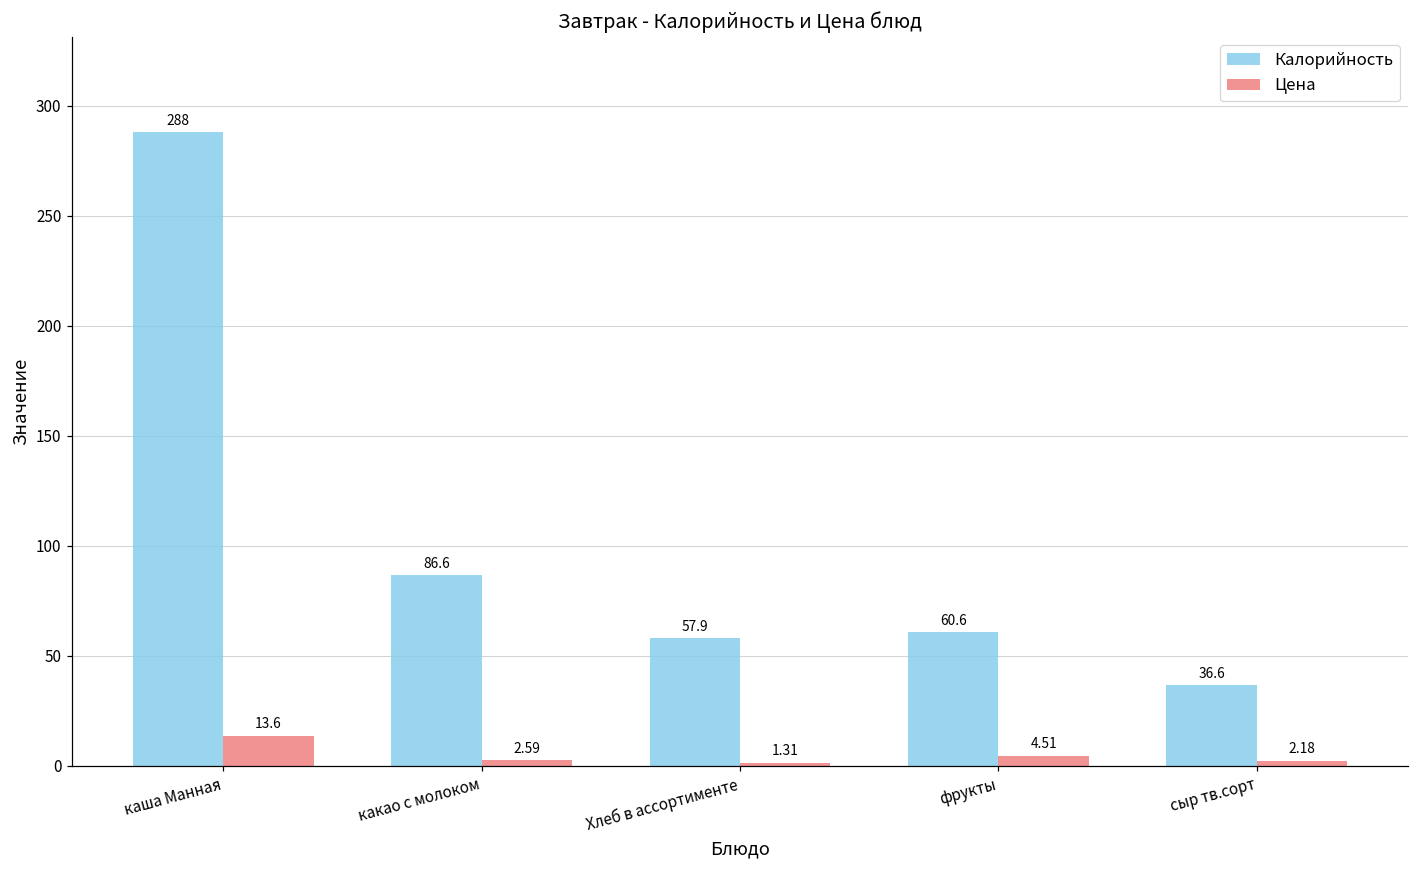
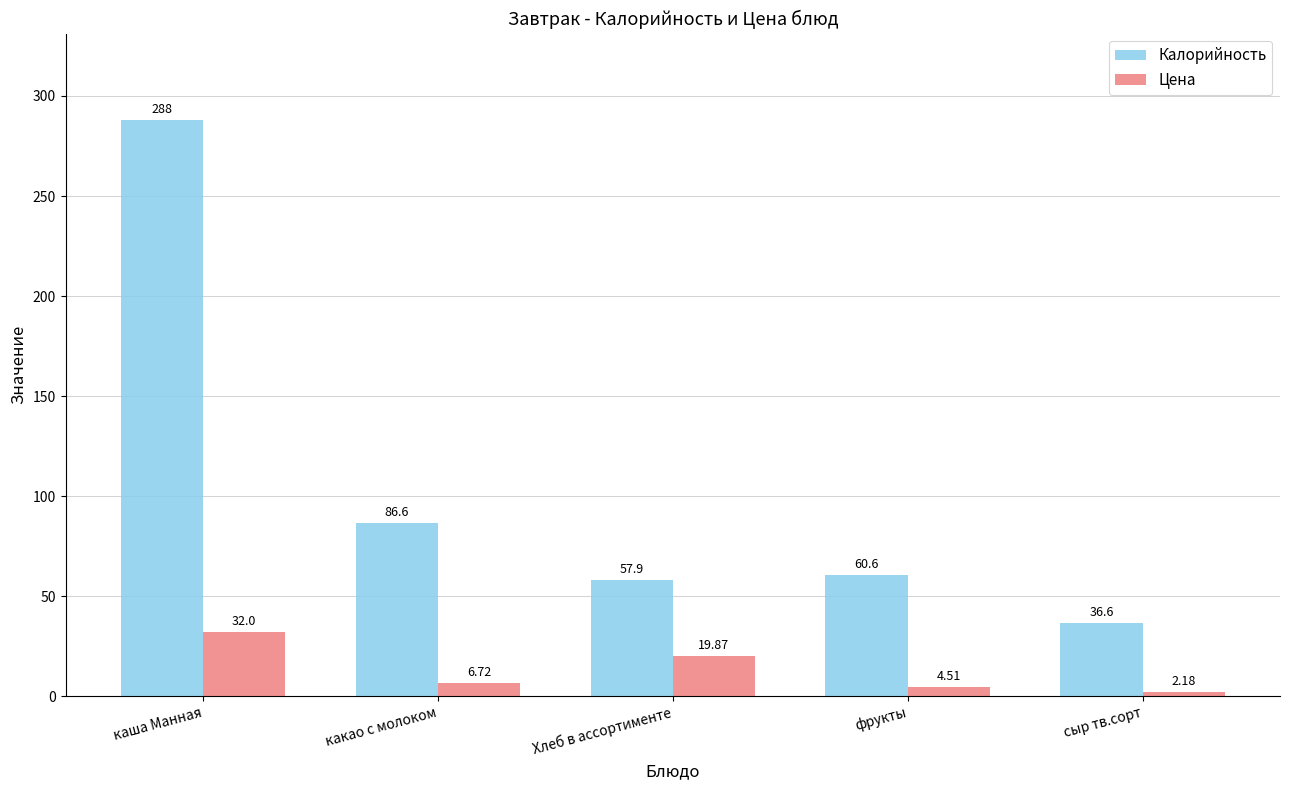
Цена, каша Манная: 13.6 -> 32.0
Цена, какао с молоком: 2.59 -> 6.72
Цена, Хлеб в ассортименте: 1.31 -> 19.87
